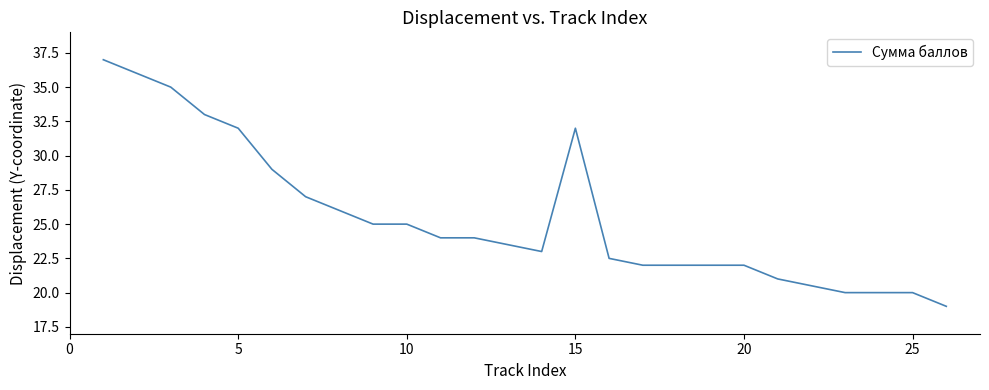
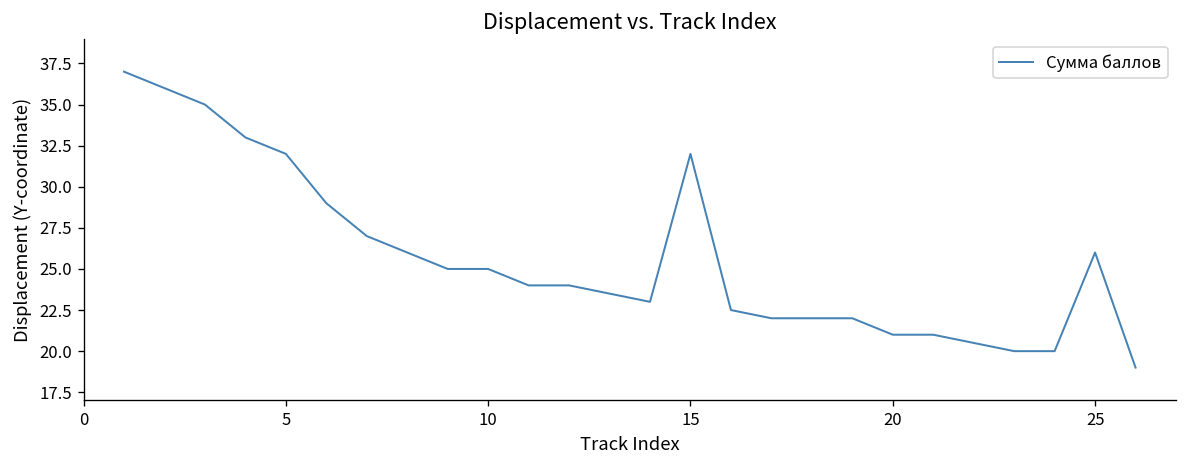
20: 22 -> 21
25: 20 -> 26
